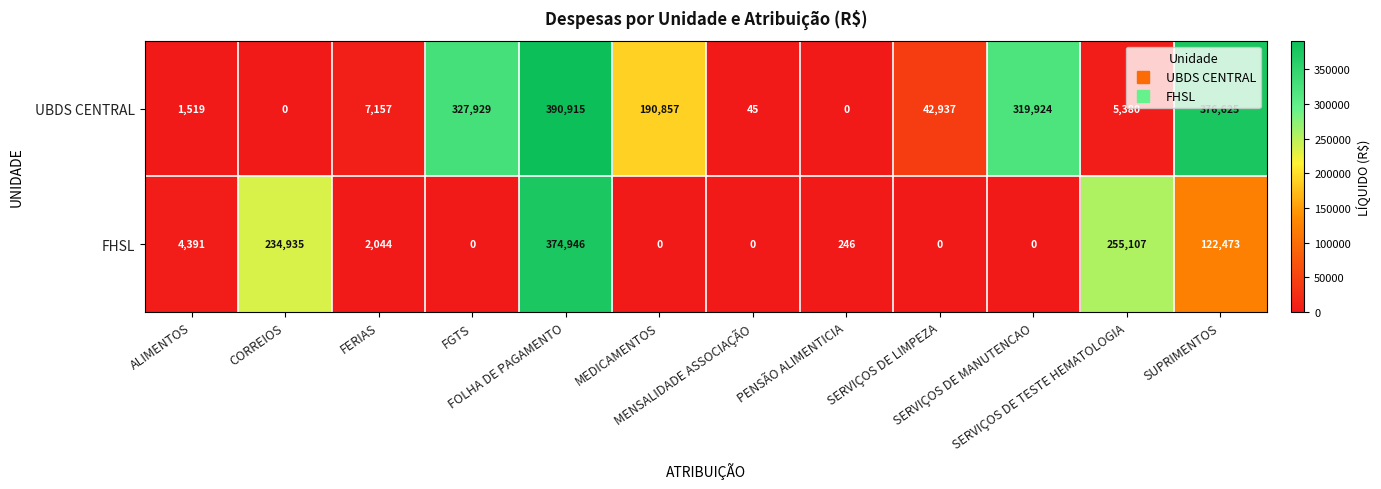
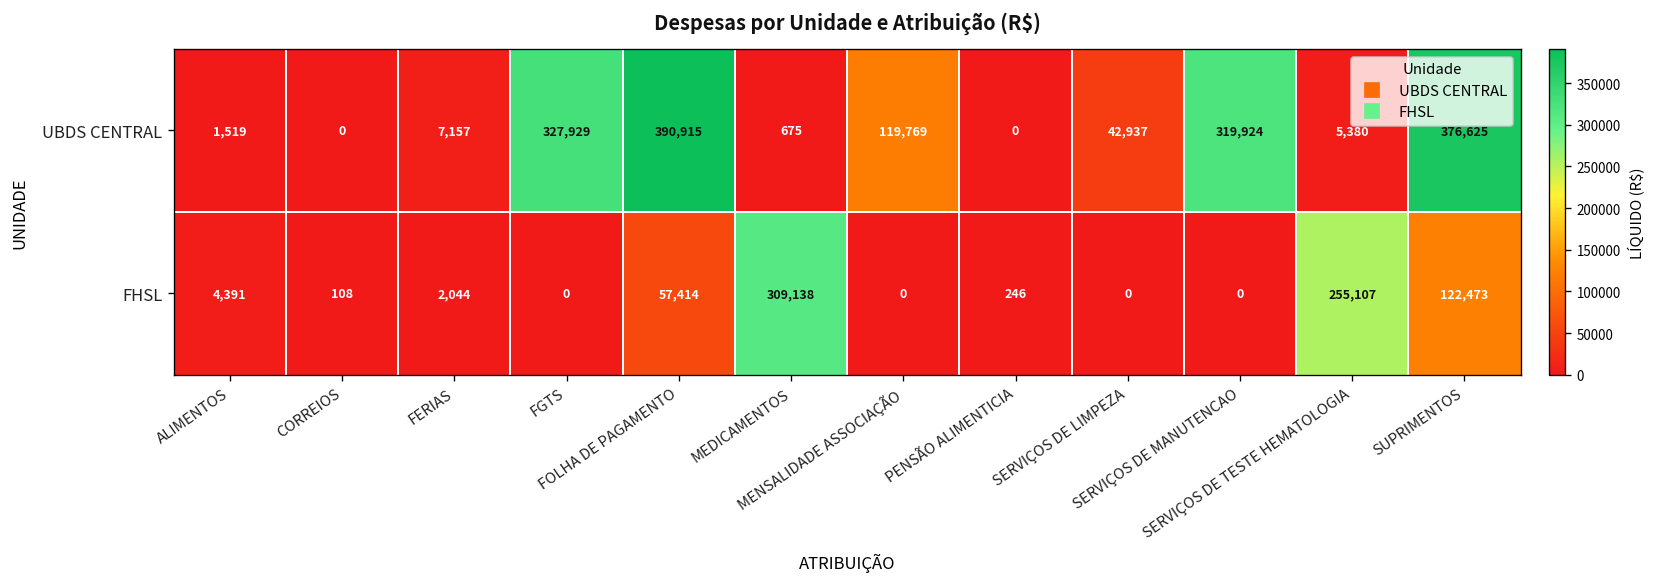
UBDS CENTRAL, MEDICAMENTOS: 190,857 -> 675
UBDS CENTRAL, MENSALIDADE ASSOCIAÇÃO: 45 -> 119,769
FHSL, CORREIOS: 234,935 -> 108
FHSL, FOLHA DE PAGAMENTO: 374,946 -> 57,414
FHSL, MEDICAMENTOS: 0 -> 309,138
